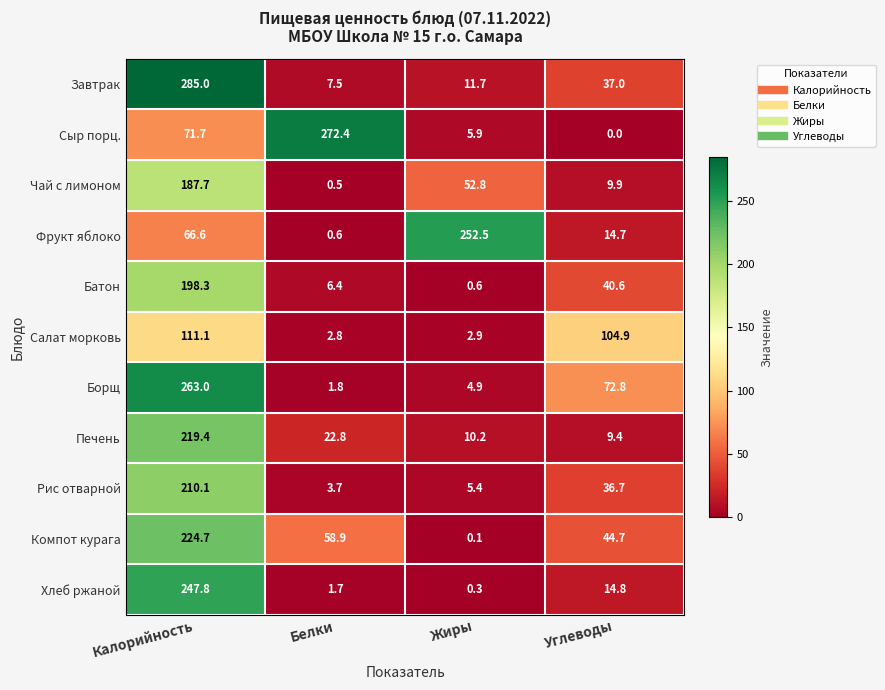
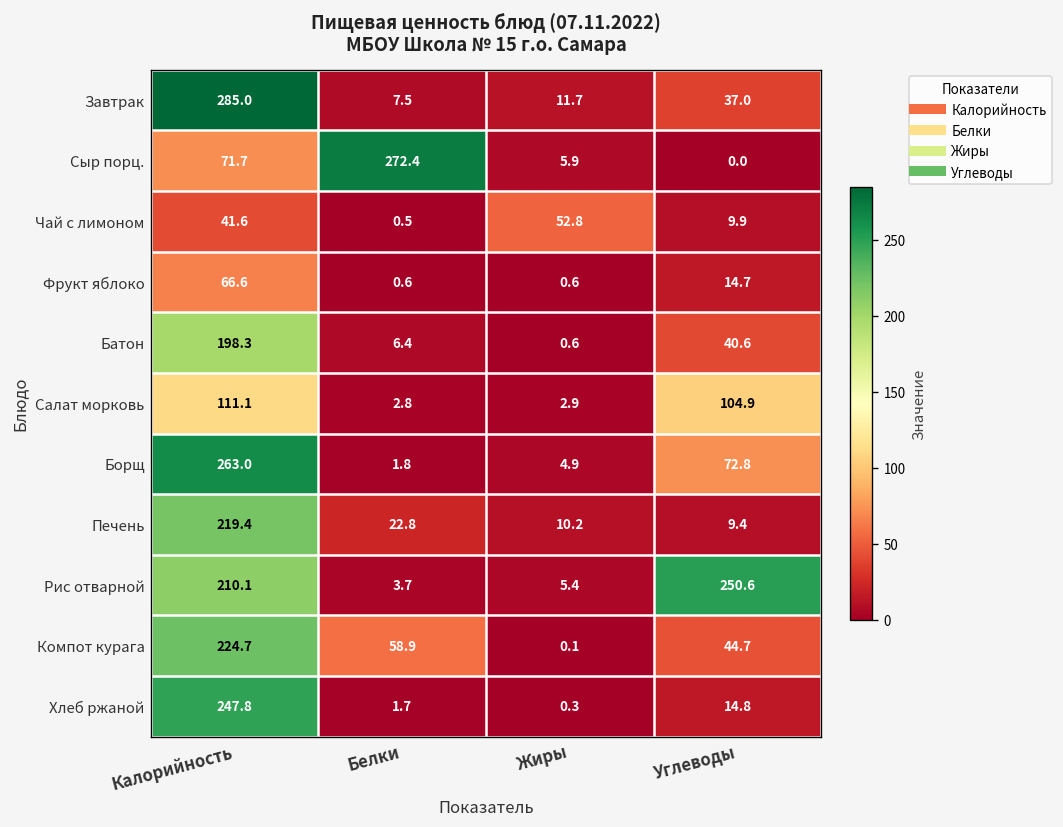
Чай с лимоном, Калорийность: 187.7 -> 41.6
Фрукт яблоко, Жиры: 252.5 -> 0.6
Рис отварной, Углеводы: 36.7 -> 250.6
